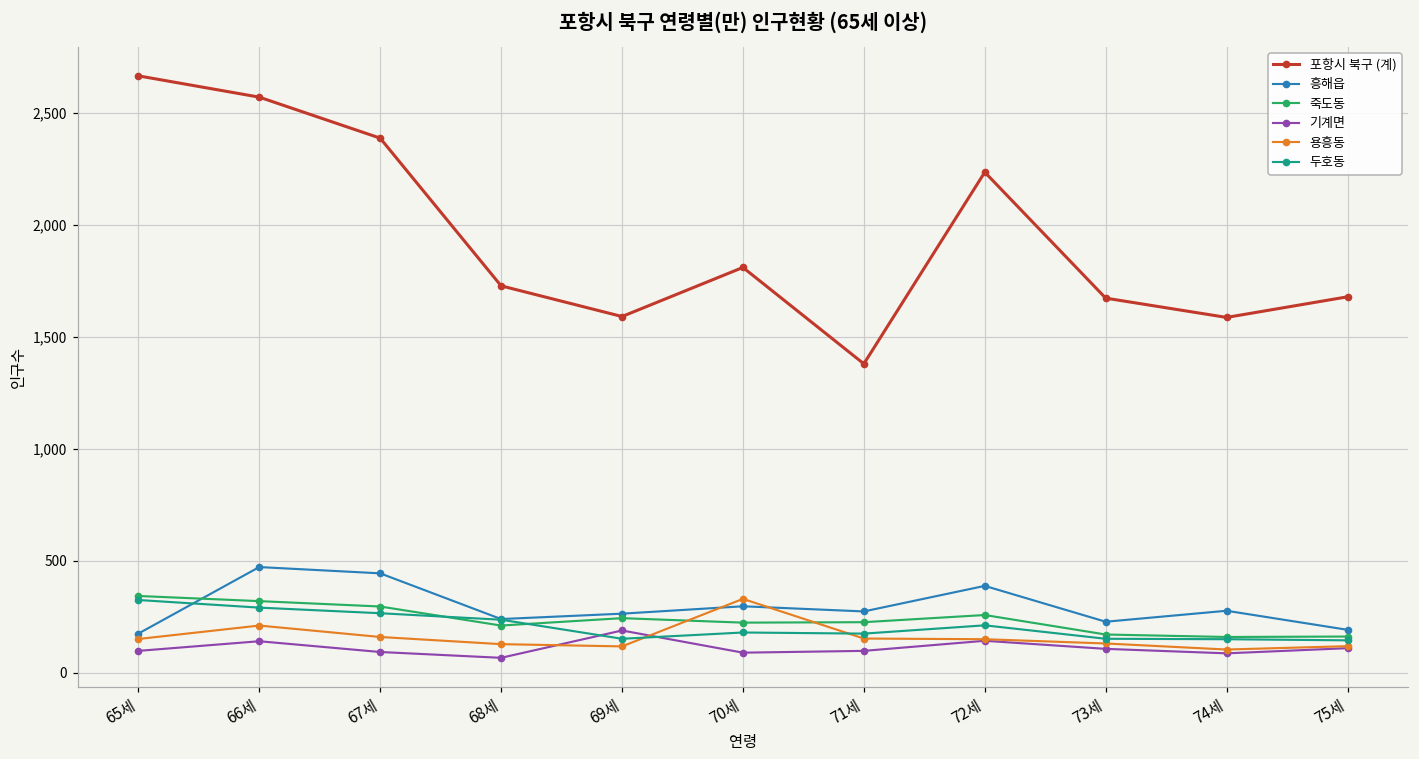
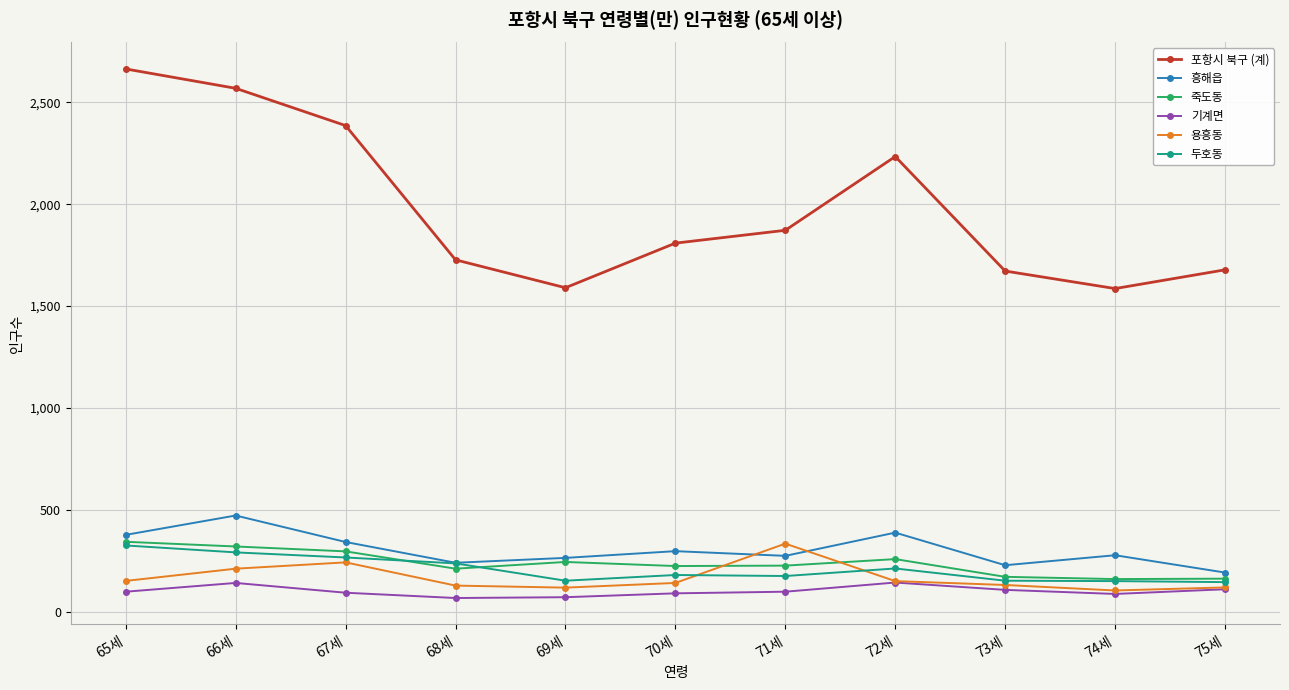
흥해읍, 65세: 180 -> 380
흥해읍, 67세: 440 -> 340
용흥동, 67세: 160 -> 240
기계면, 69세: 190 -> 70
용흥동, 70세: 330 -> 140
포항시 북구 (계), 71세: 1,380 -> 1,870
용흥동, 71세: 150 -> 330
